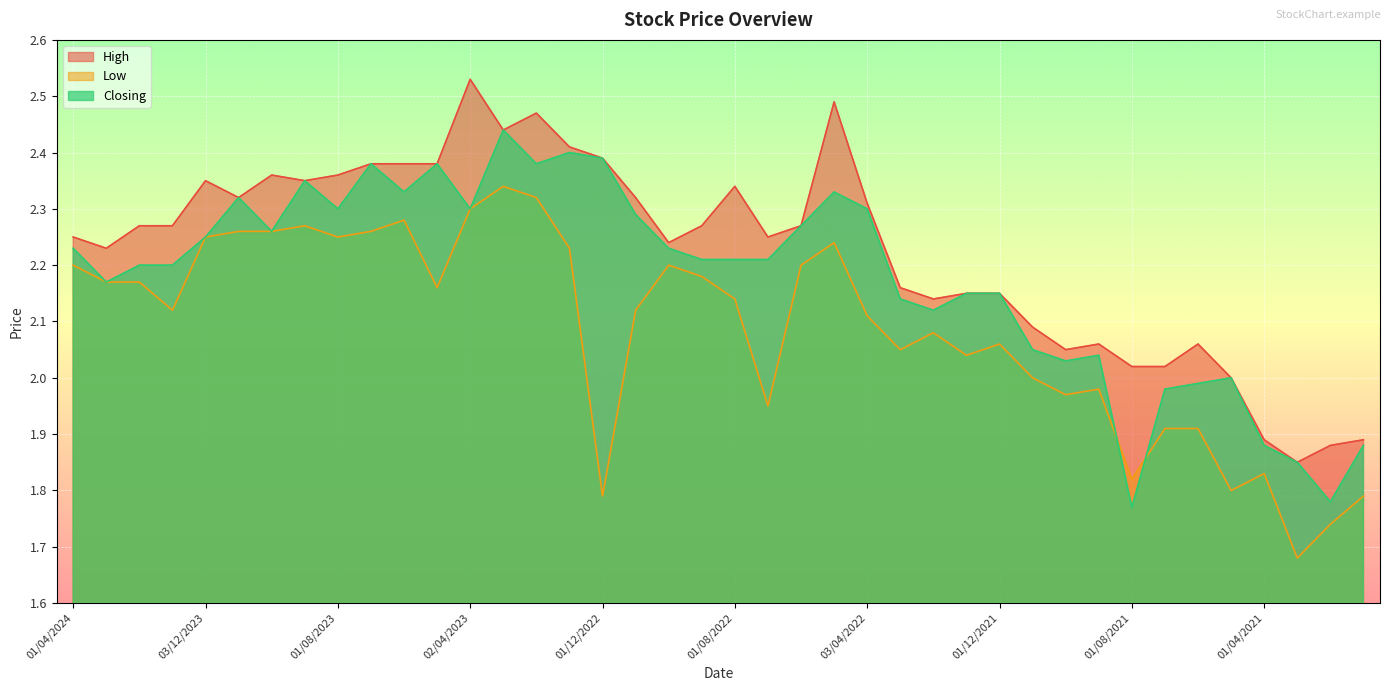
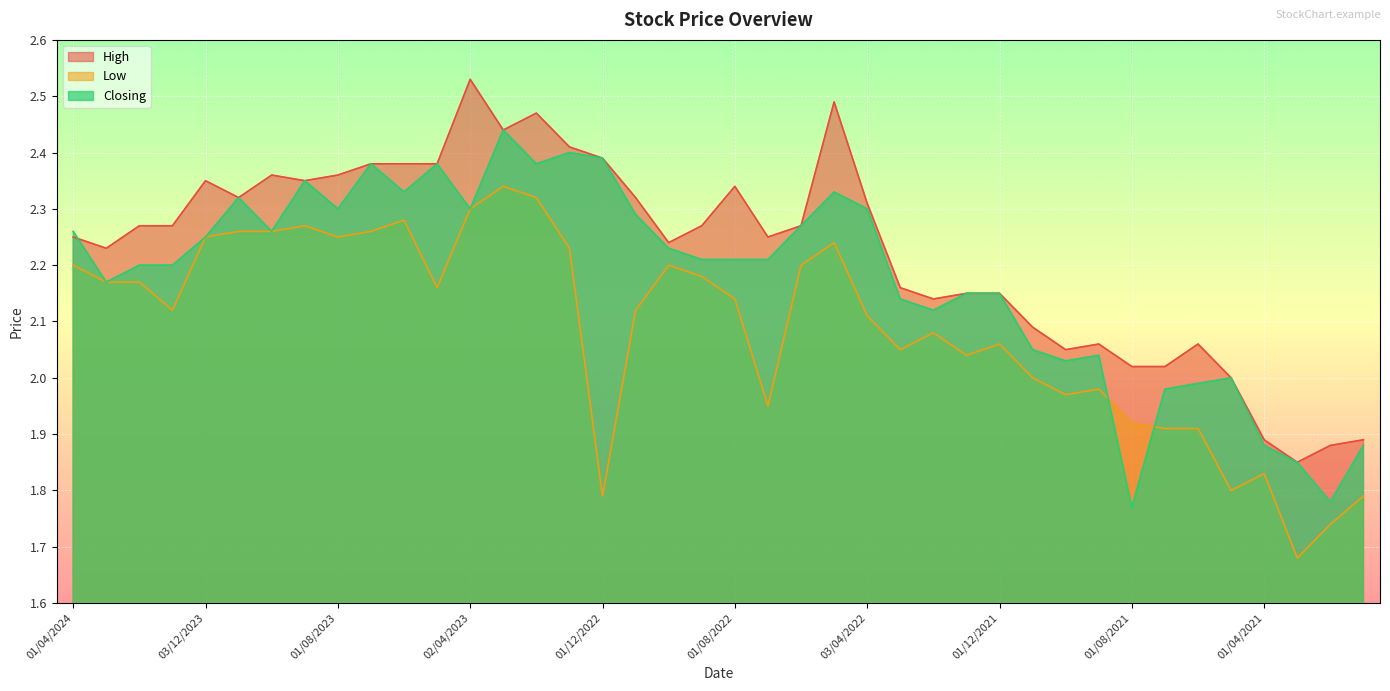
Closing, 01/04/2024: 2.23 -> 2.26
Low, 01/08/2021: 1.82 -> 1.92
